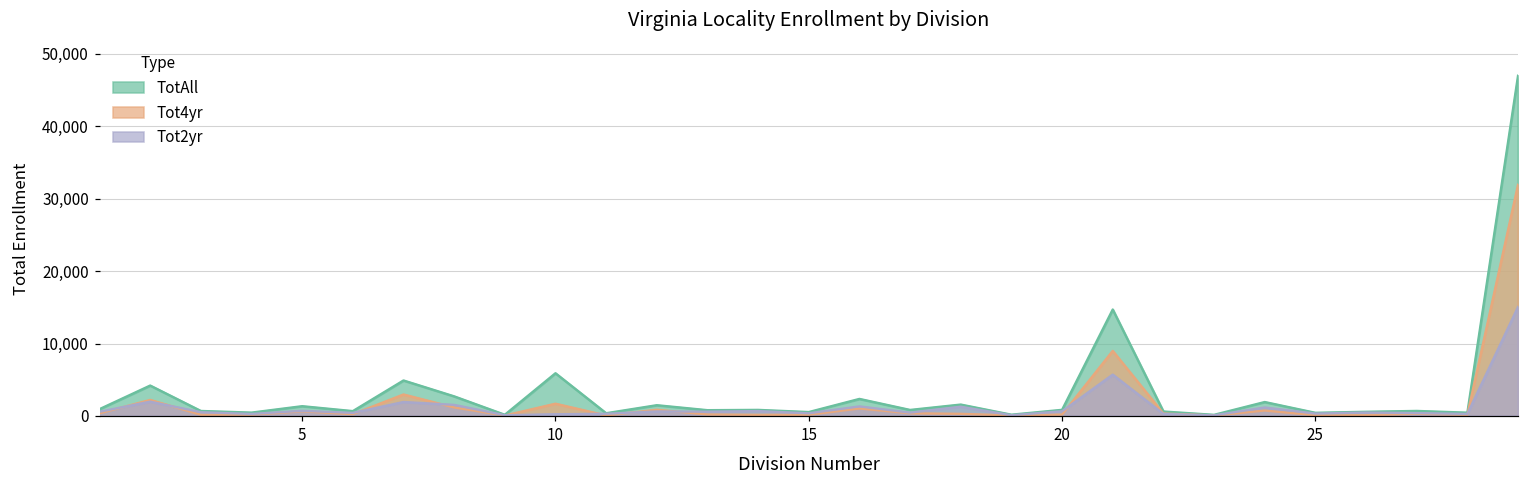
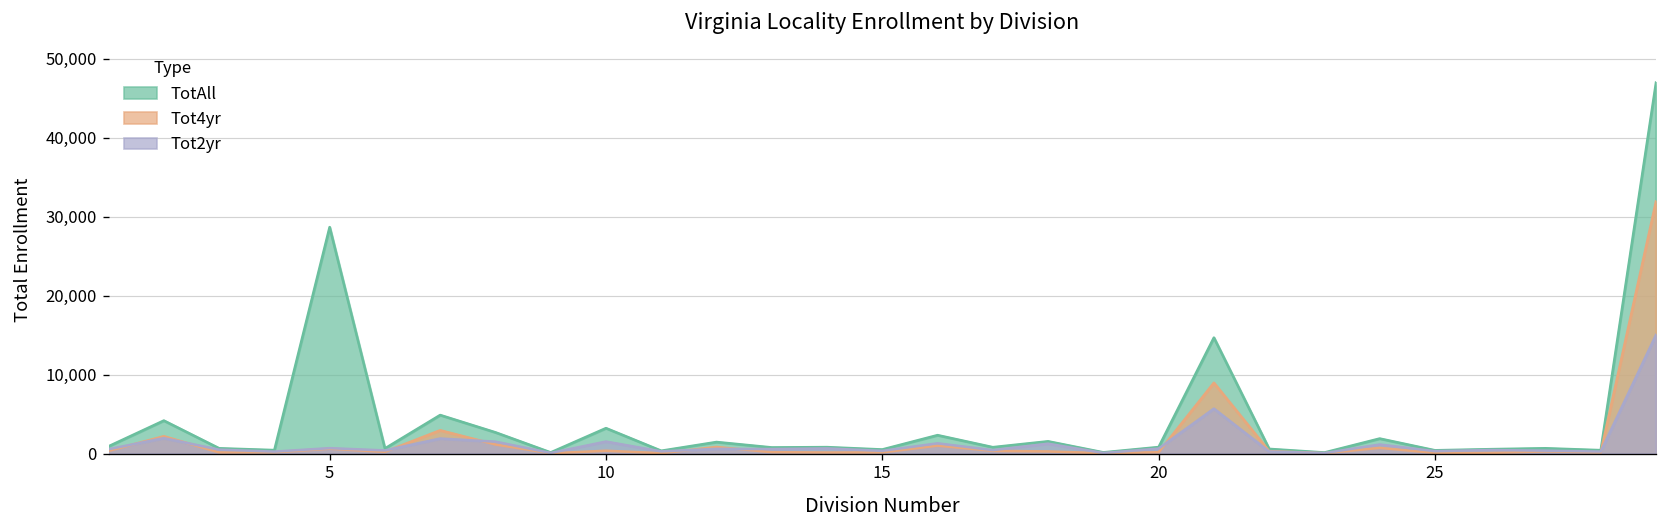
TotAll, 5: 1,000 -> 29,000
TotAll, 10: 6,000 -> 3,000
Tot4yr, 10: 2,000 -> 0
Tot2yr, 10: 0 -> 2,000
